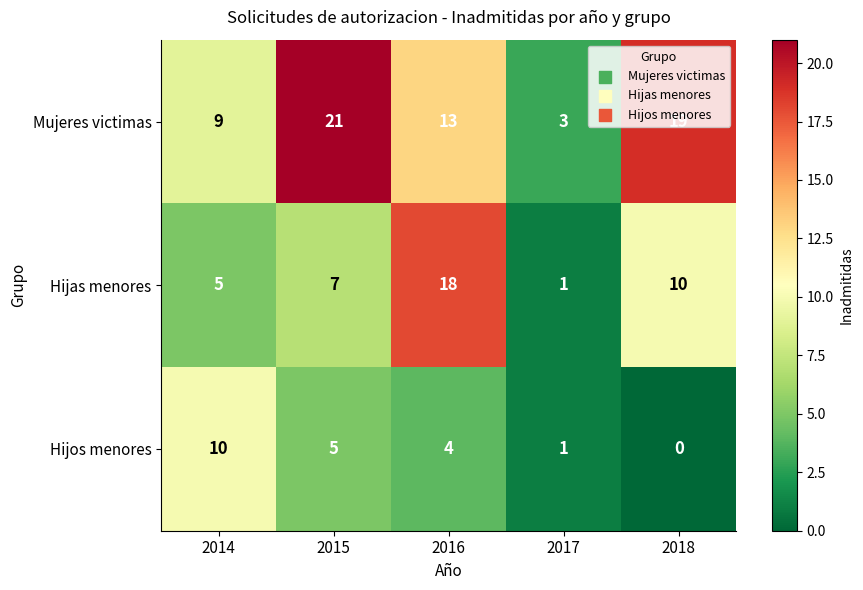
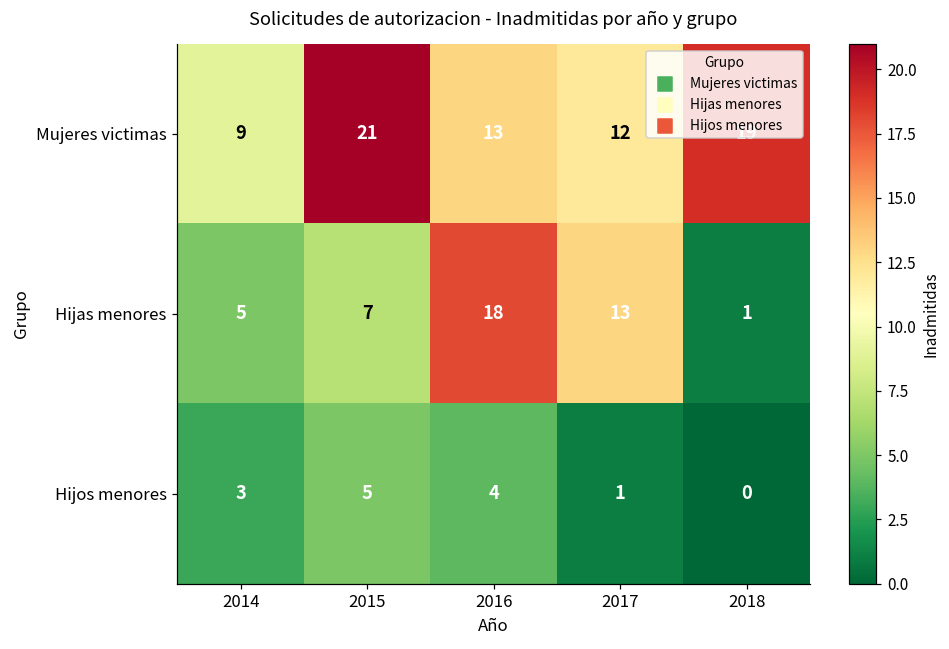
Mujeres victimas, 2017: 3 -> 12
Hijas menores, 2017: 1 -> 13
Hijas menores, 2018: 10 -> 1
Hijos menores, 2014: 10 -> 3
